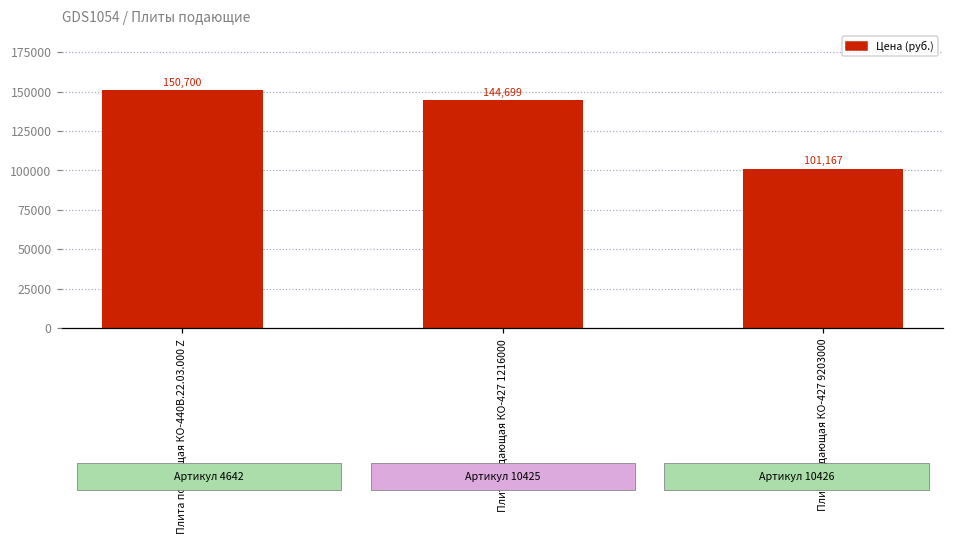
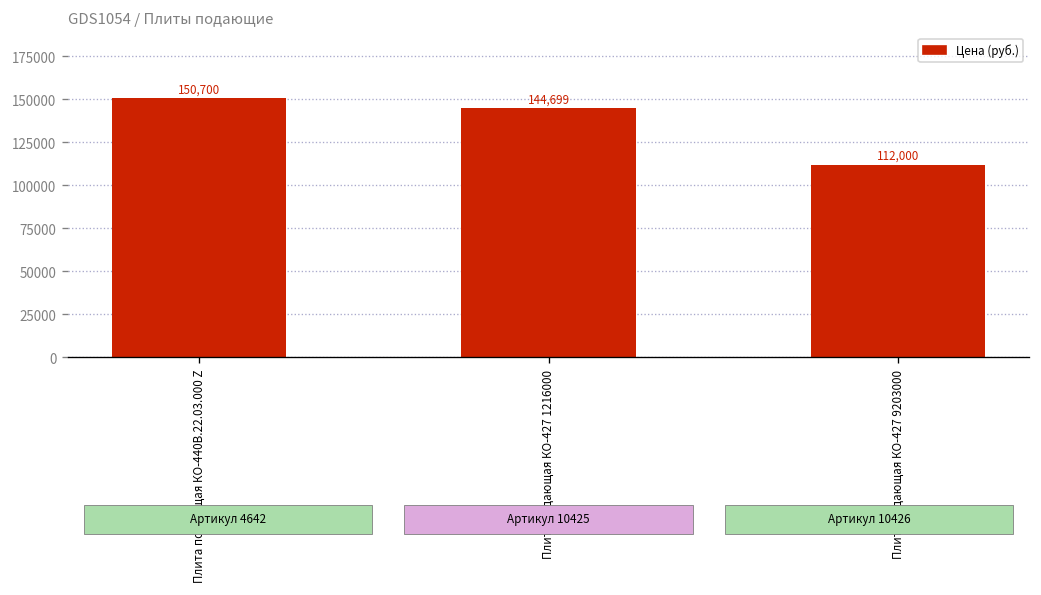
Плита подающая КО-427 9203000: 101,167 -> 112,000
